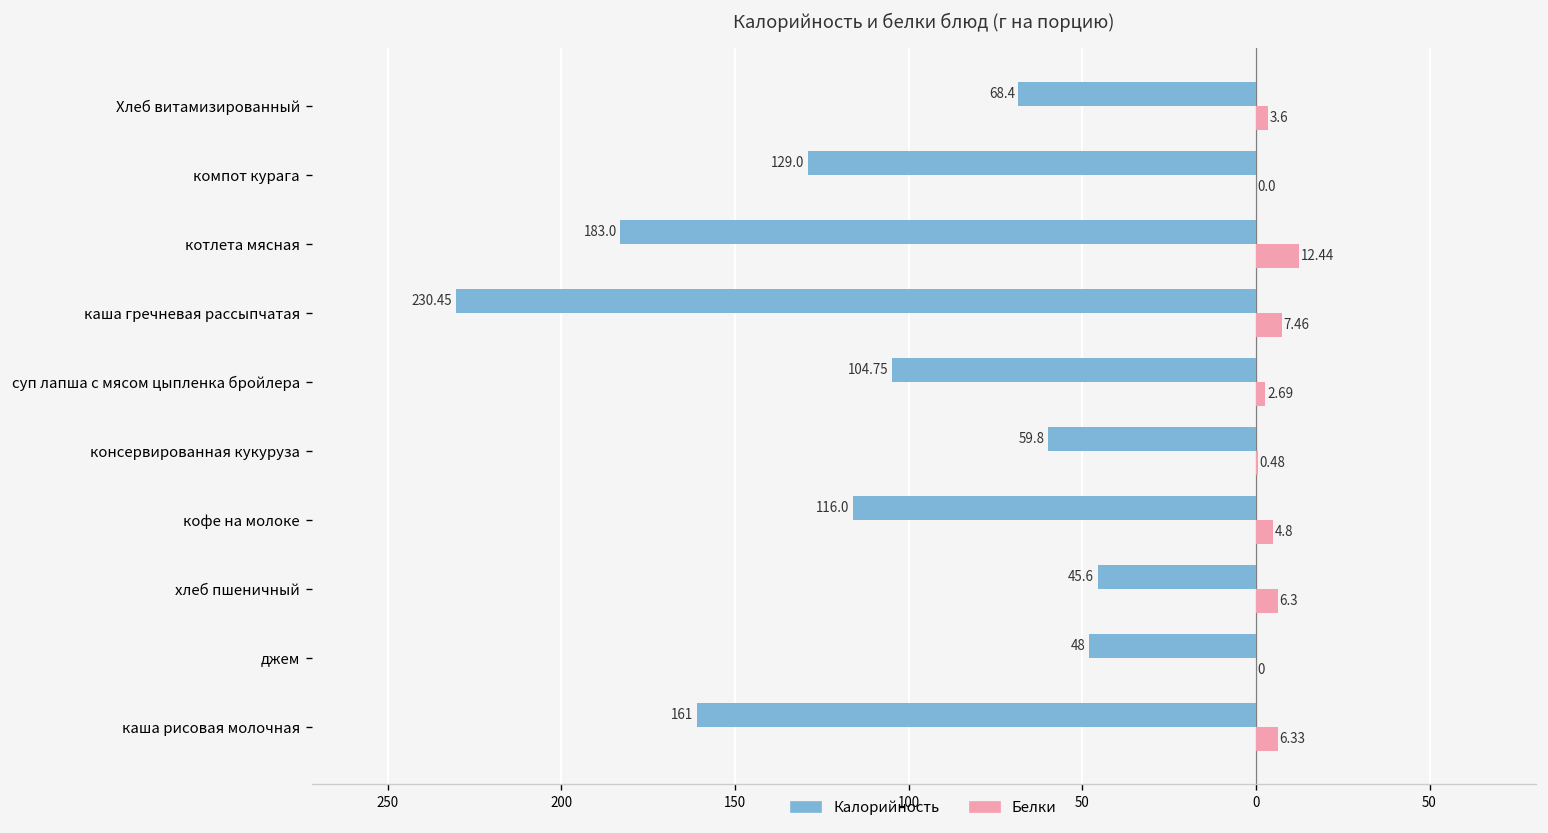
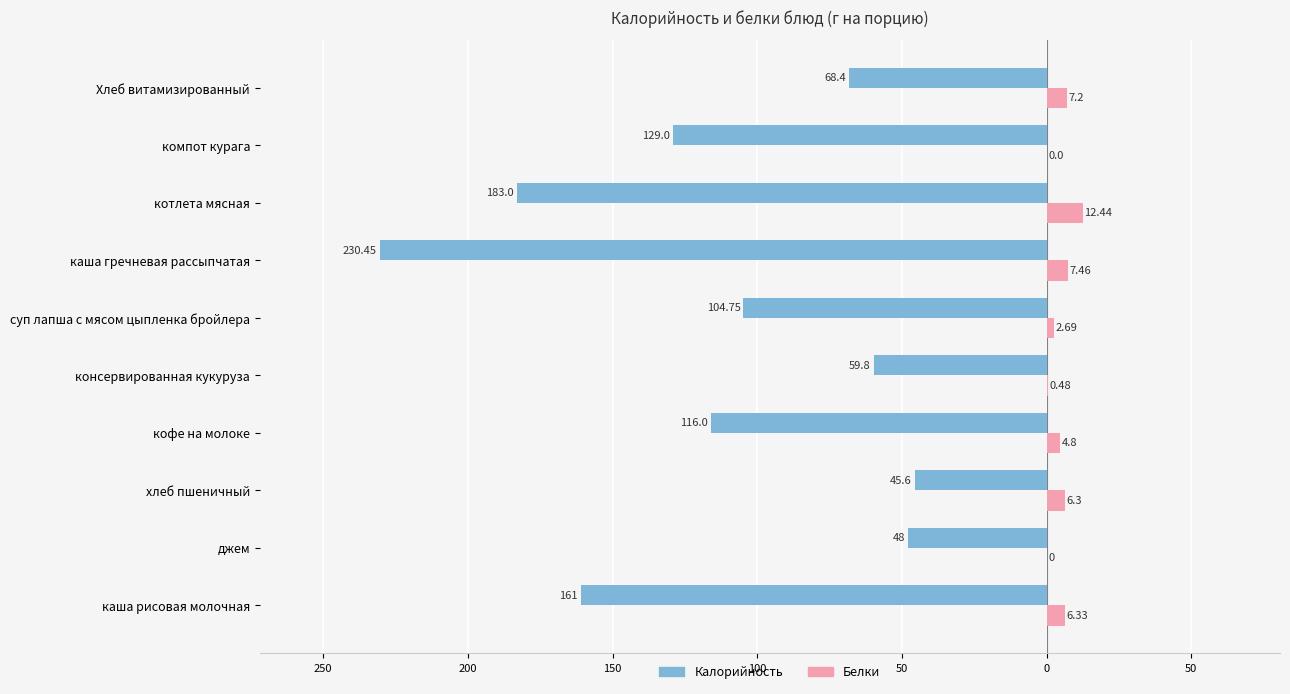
Белки, Хлеб витамизированный: 3.6 -> 7.2
